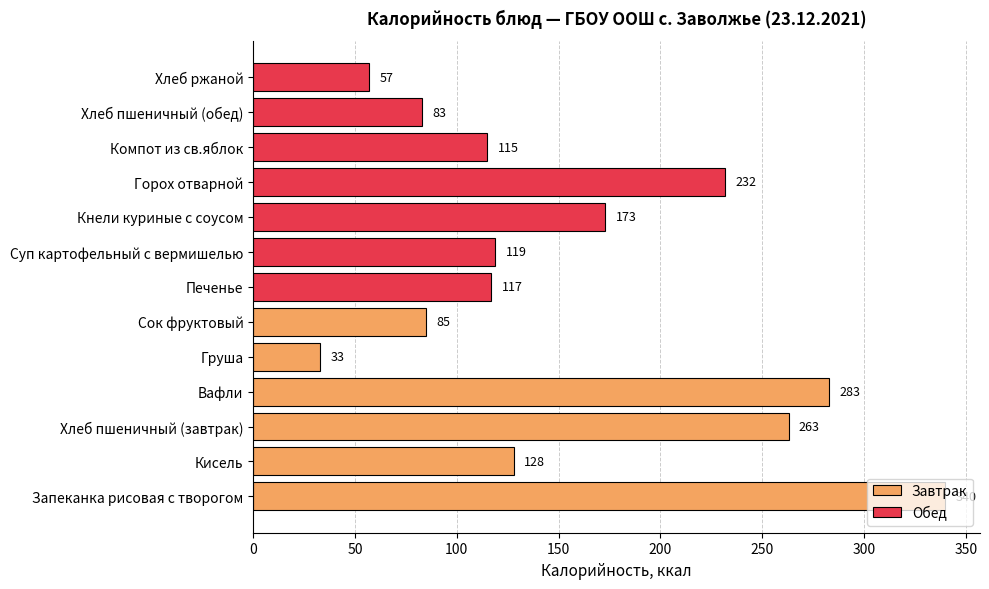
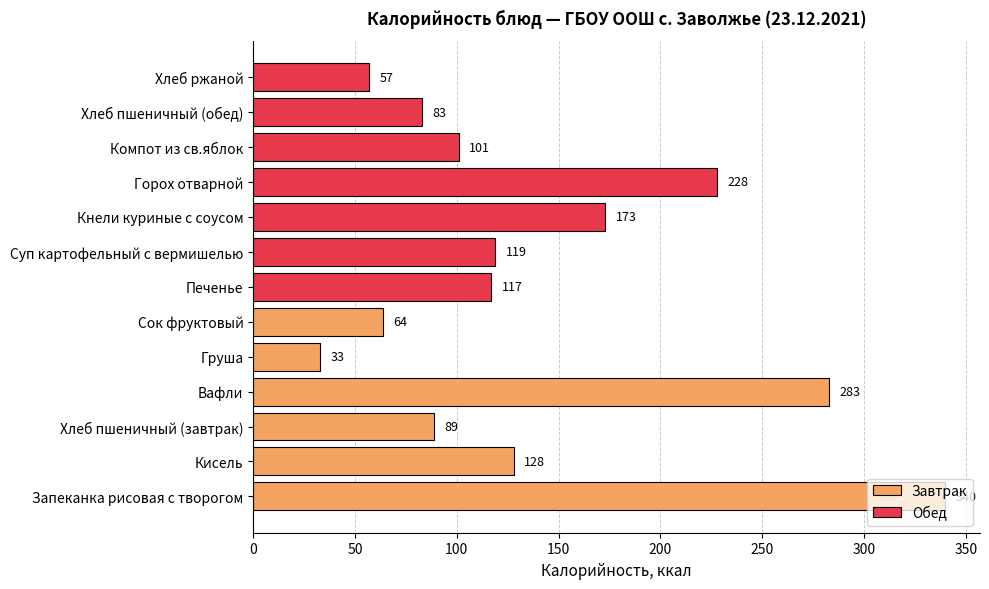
Обед, Компот из св.яблок: 115 -> 101
Обед, Горох отварной: 232 -> 228
Завтрак, Сок фруктовый: 85 -> 64
Завтрак, Хлеб пшеничный (завтрак): 263 -> 89
